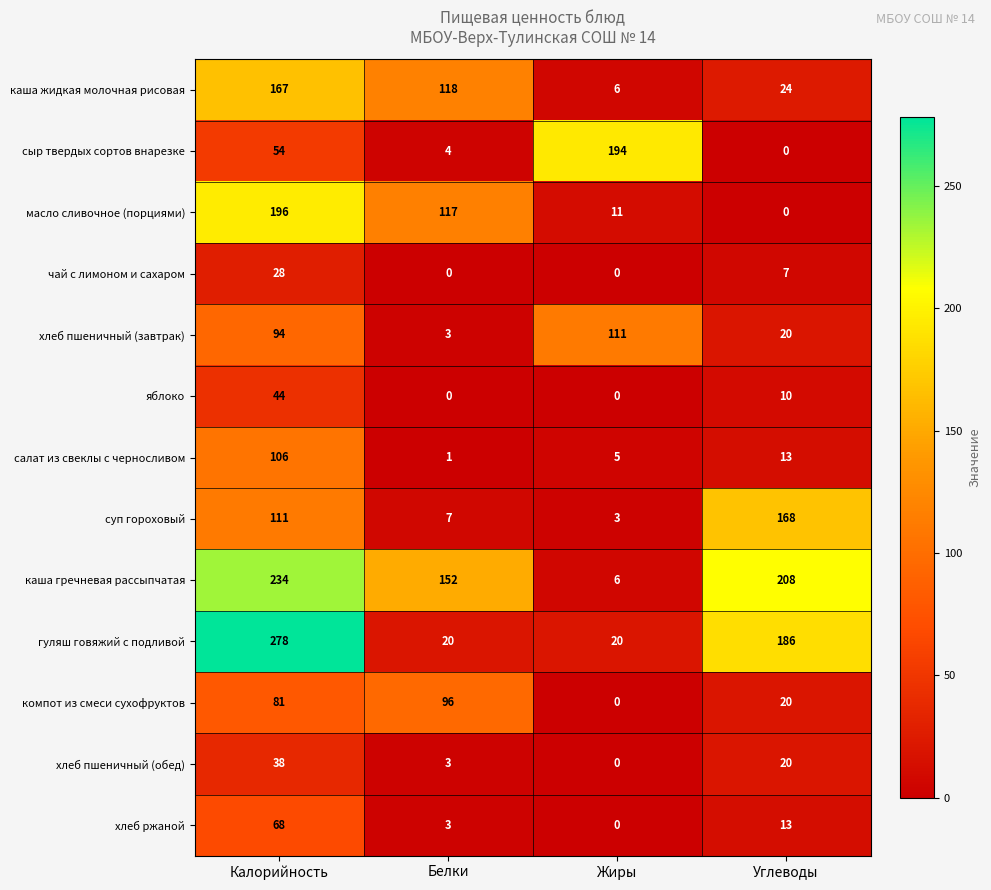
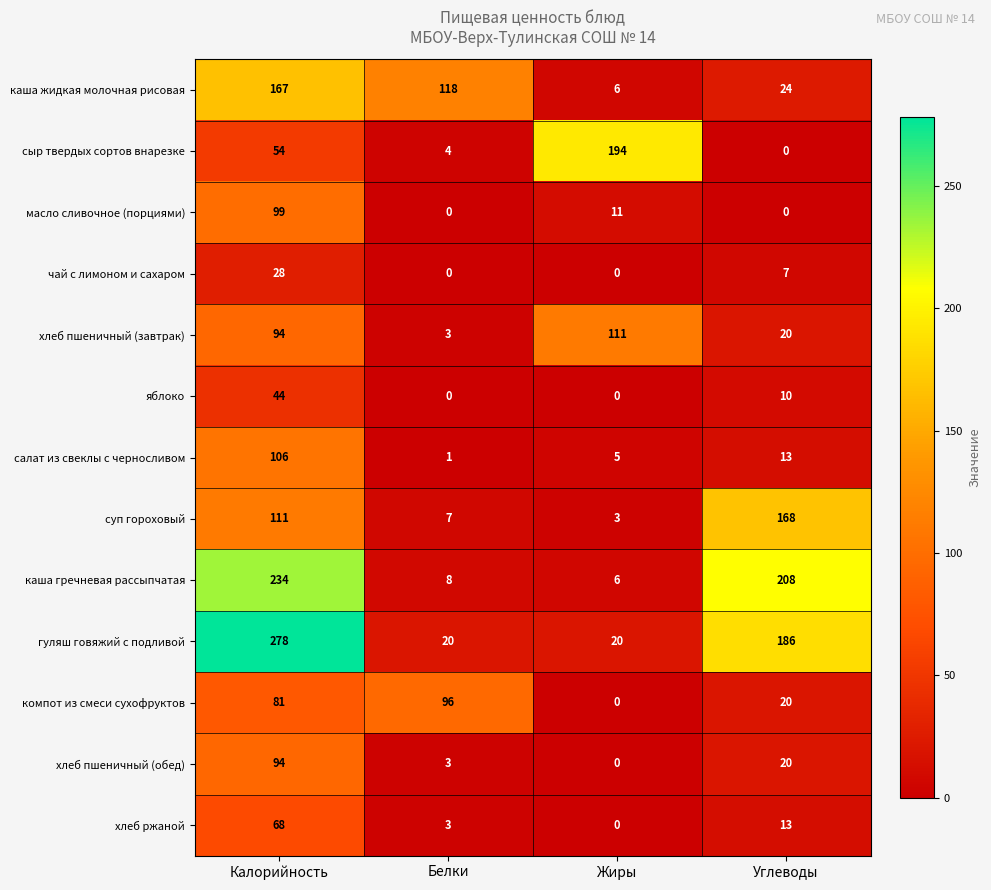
масло сливочное (порциями), Калорийность: 196 -> 99
масло сливочное (порциями), Белки: 117 -> 0
каша гречневая рассыпчатая, Белки: 152 -> 8
хлеб пшеничный (обед), Калорийность: 38 -> 94
